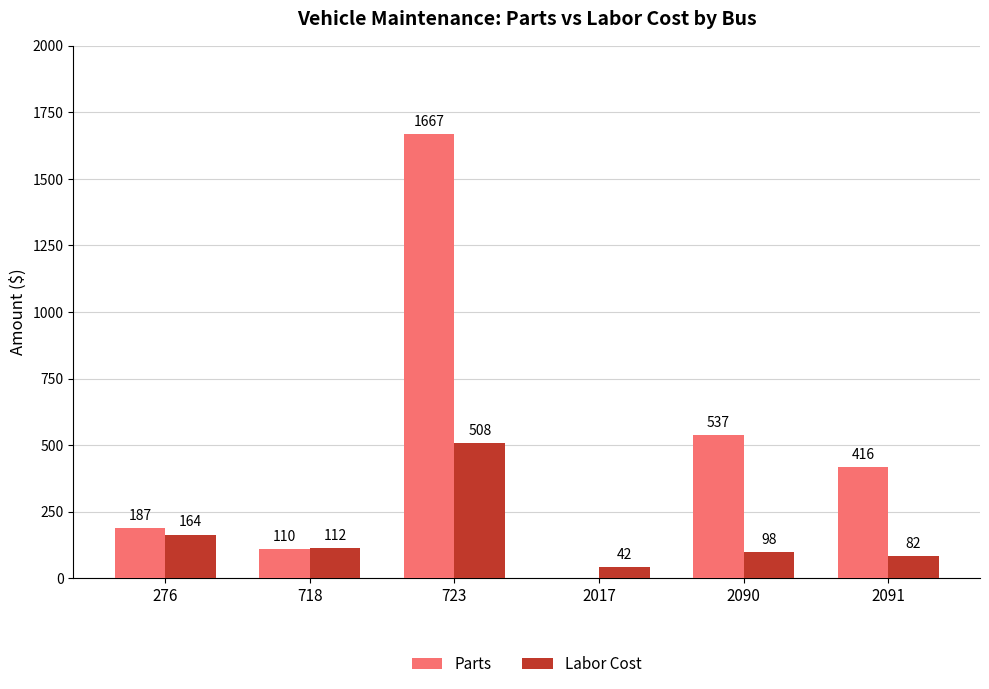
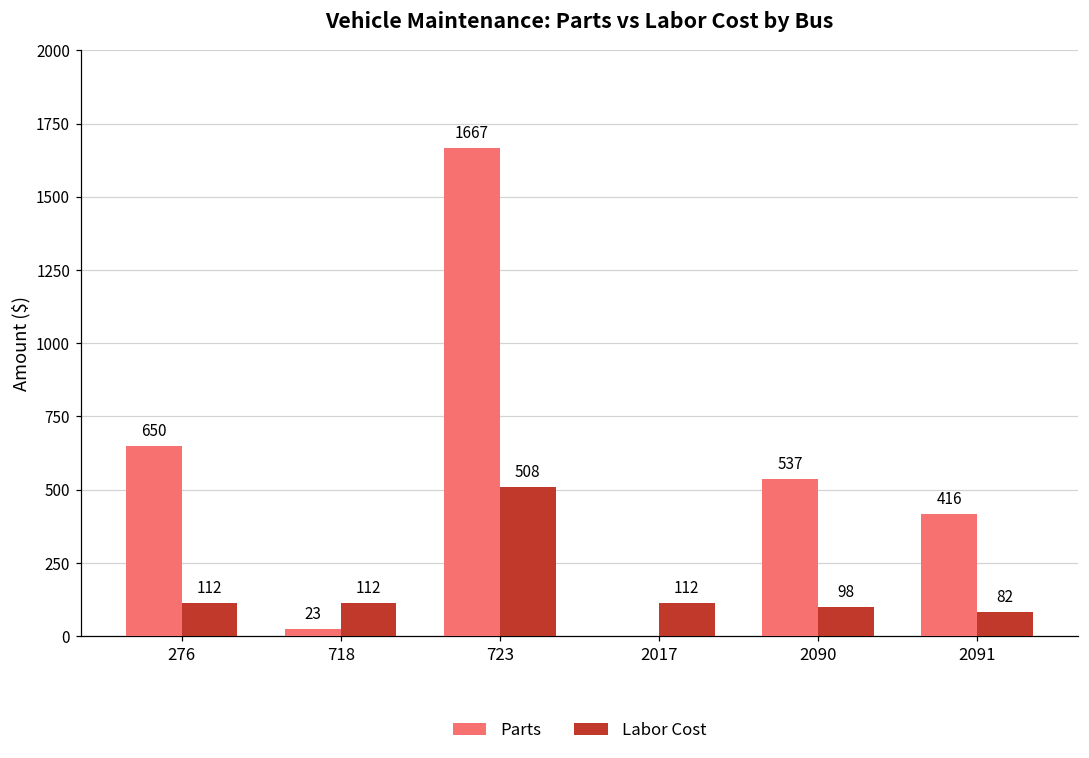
Parts, 276: 187 -> 650
Labor Cost, 276: 164 -> 112
Parts, 718: 110 -> 23
Labor Cost, 2017: 42 -> 112
